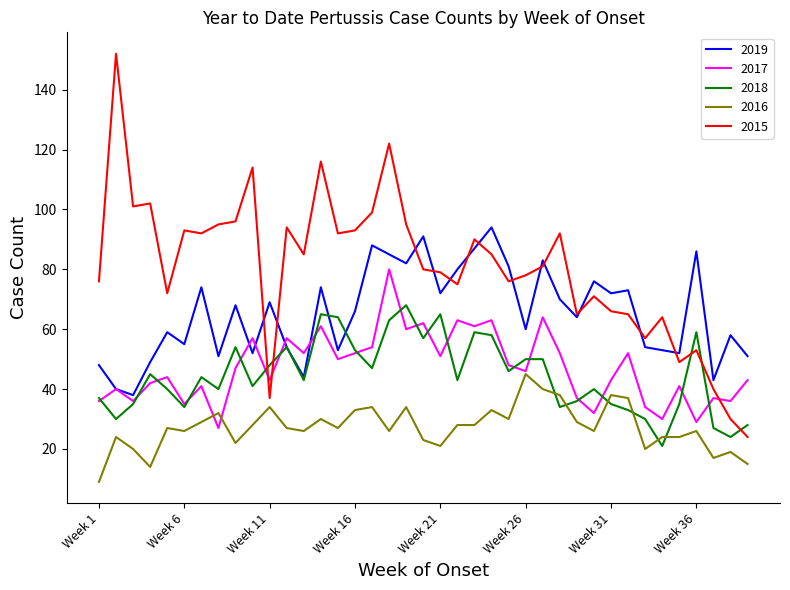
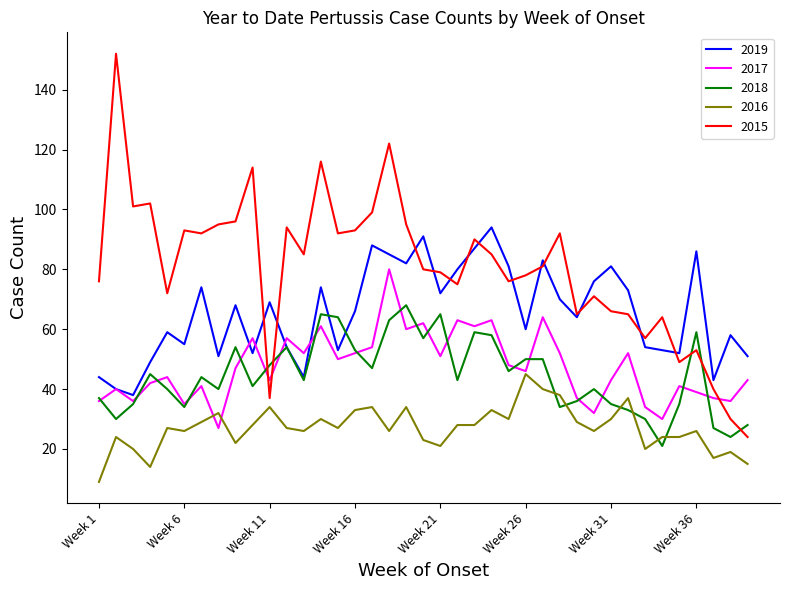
2019, Week 1: 48 -> 44
2019, Week 31: 72 -> 81
2016, Week 31: 38 -> 30
2017, Week 36: 29 -> 39
